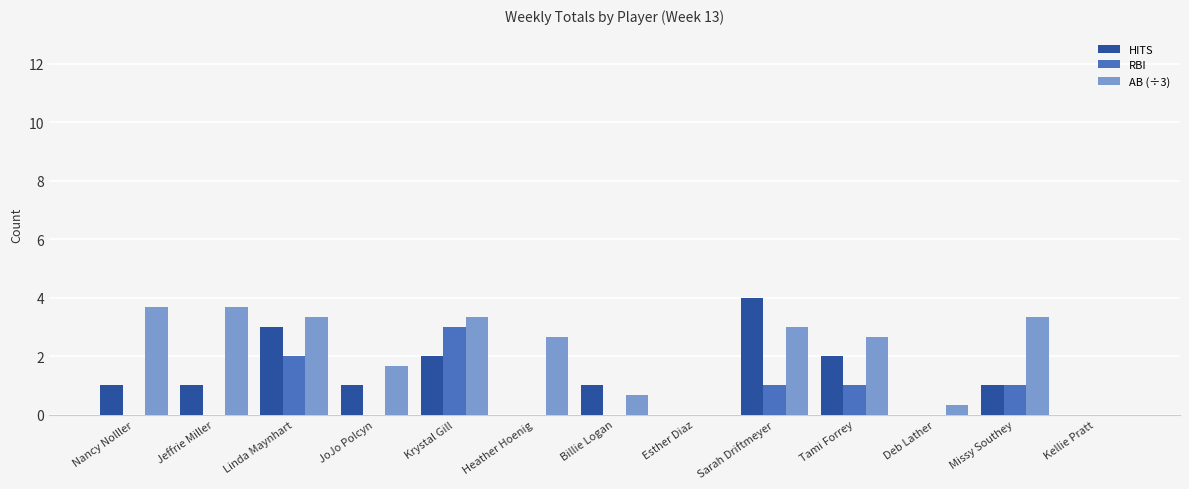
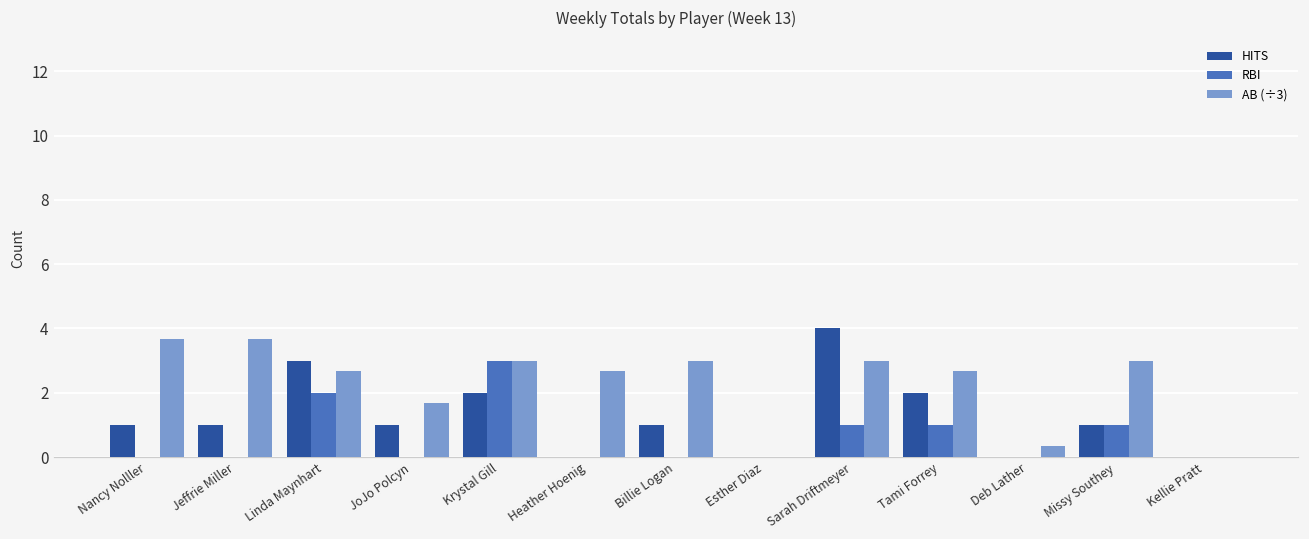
AB (÷3), Linda Maynhart: 3.3 -> 2.7
AB (÷3), Krystal Gill: 3.3 -> 3.0
AB (÷3), Billie Logan: 0.7 -> 3.0
AB (÷3), Missy Southey: 3.3 -> 3.0
